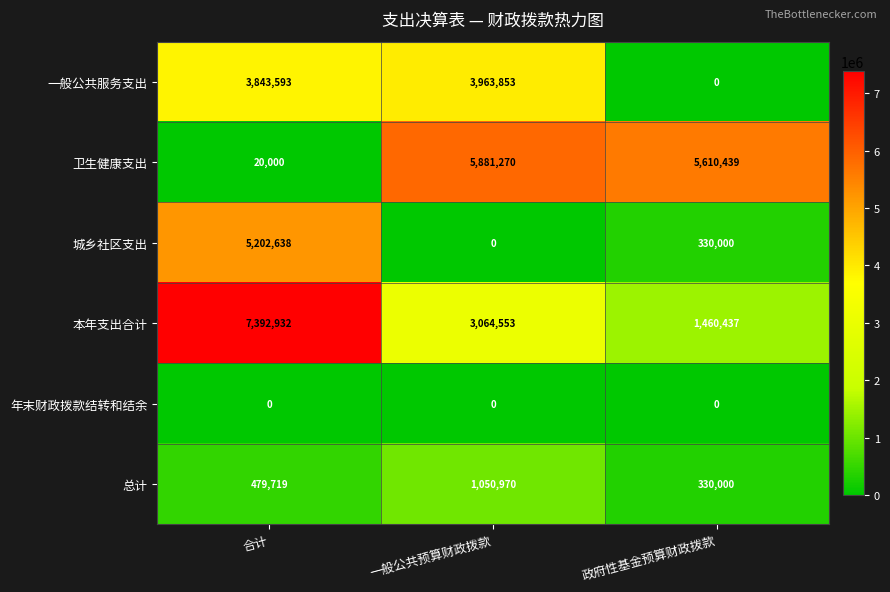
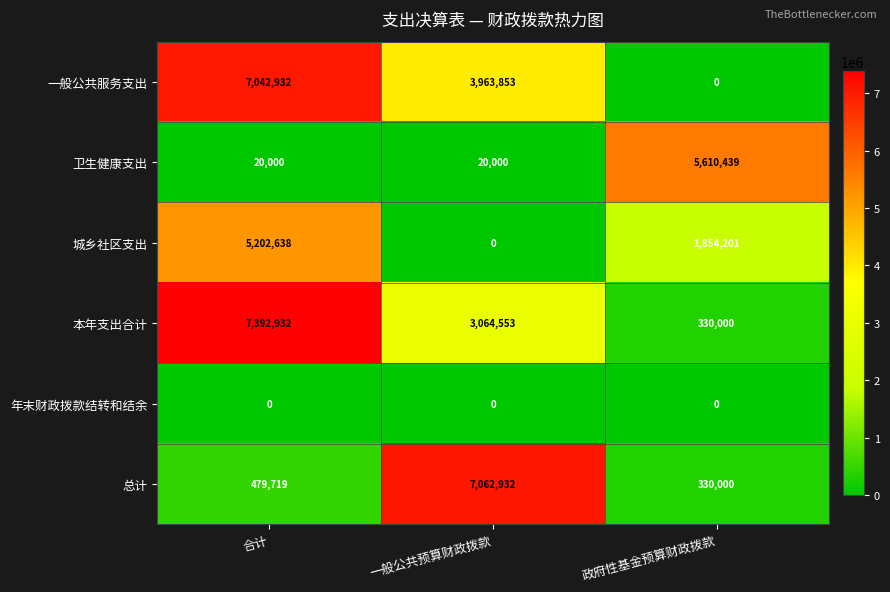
一般公共服务支出, 合计: 3,843,593 -> 7,042,932
卫生健康支出, 一般公共预算财政拨款: 5,881,270 -> 20,000
城乡社区支出, 政府性基金预算财政拨款: 330,000 -> 1,854,201
本年支出合计, 政府性基金预算财政拨款: 1,460,437 -> 330,000
总计, 一般公共预算财政拨款: 1,050,970 -> 7,062,932
